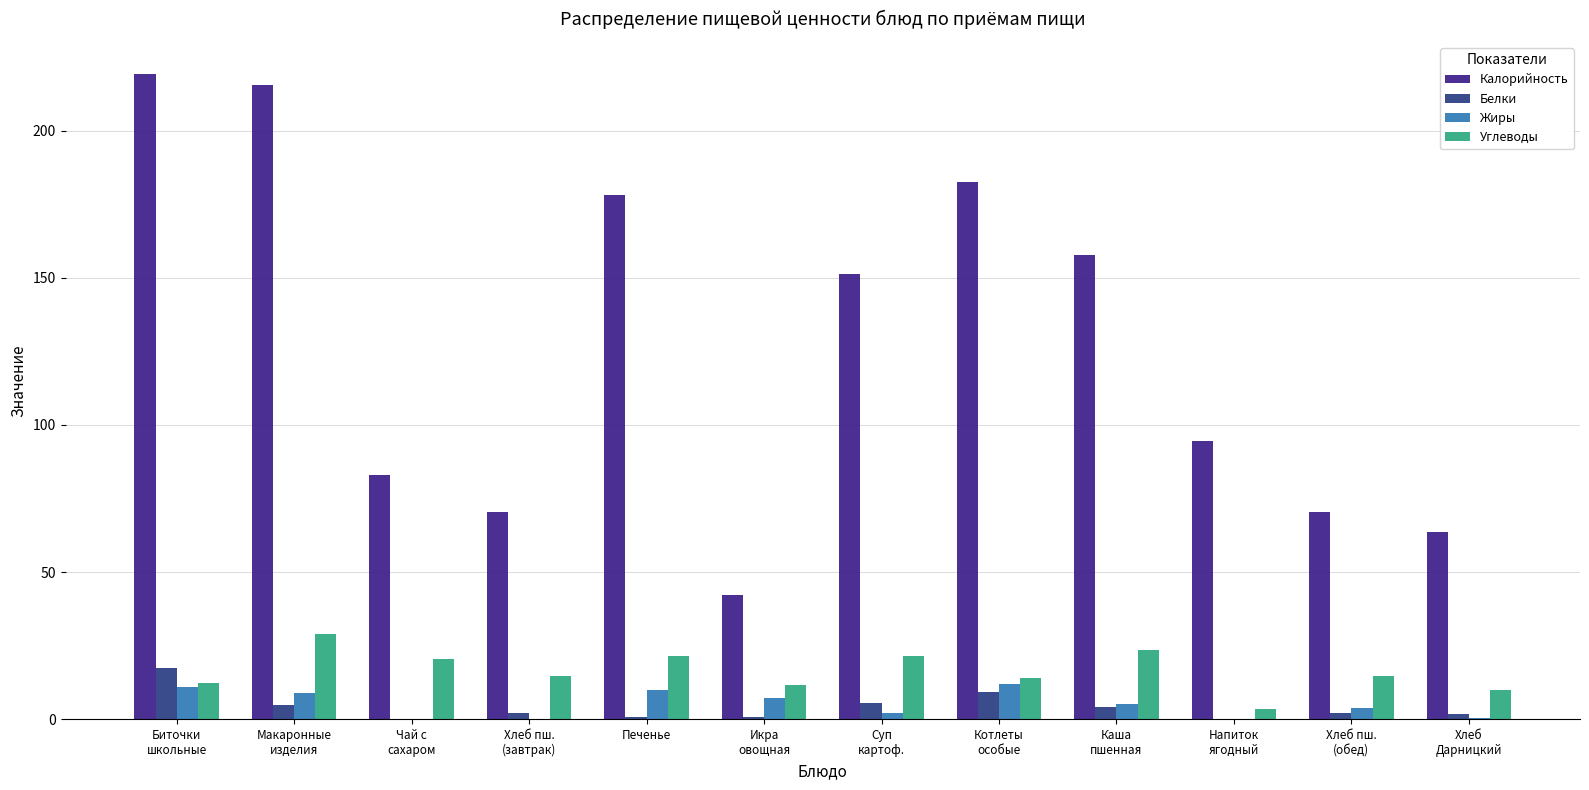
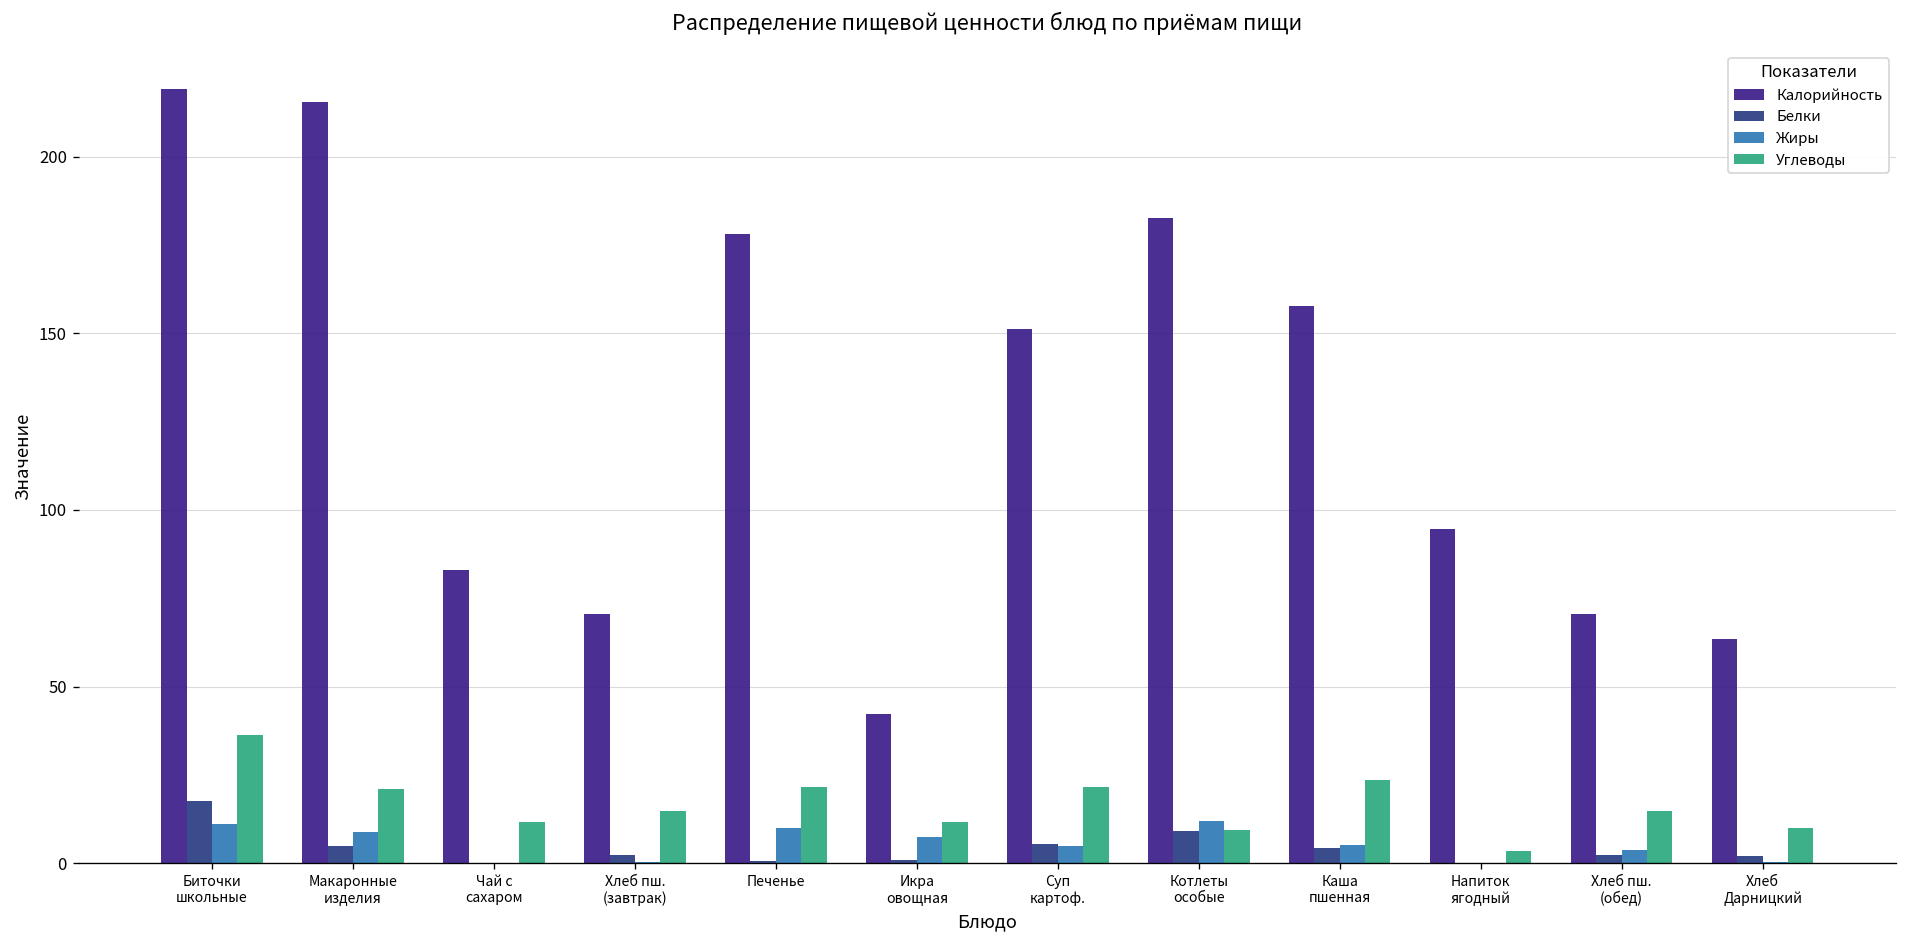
Углеводы, Биточки школьные: 12 -> 36
Углеводы, Макаронные изделия: 29 -> 21
Углеводы, Чай с сахаром: 20 -> 12
Жиры, Суп картоф.: 2 -> 5
Углеводы, Котлеты особые: 14 -> 9
